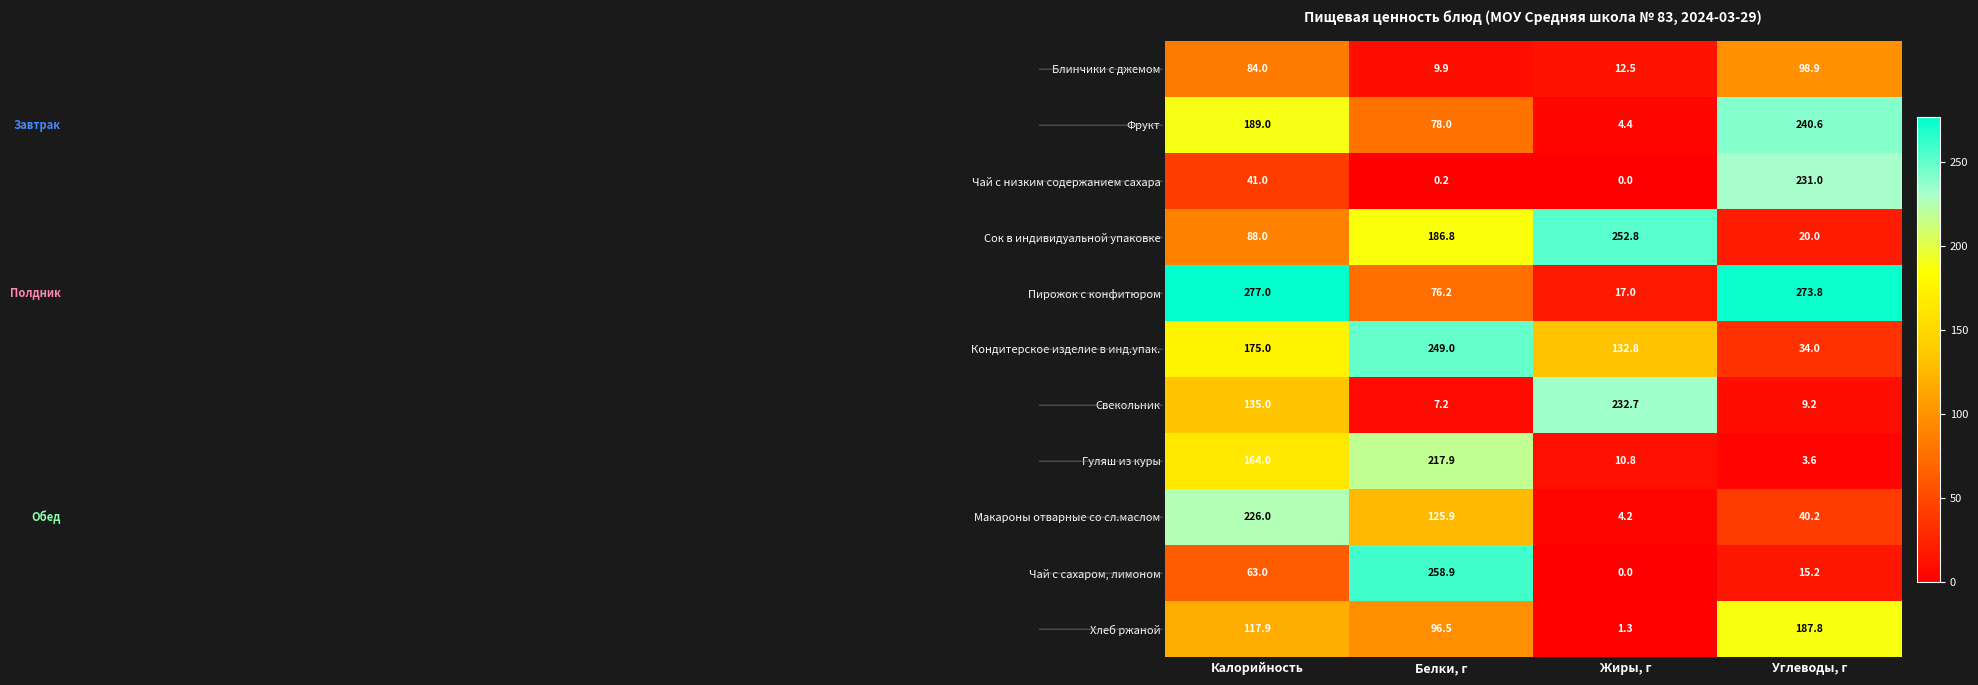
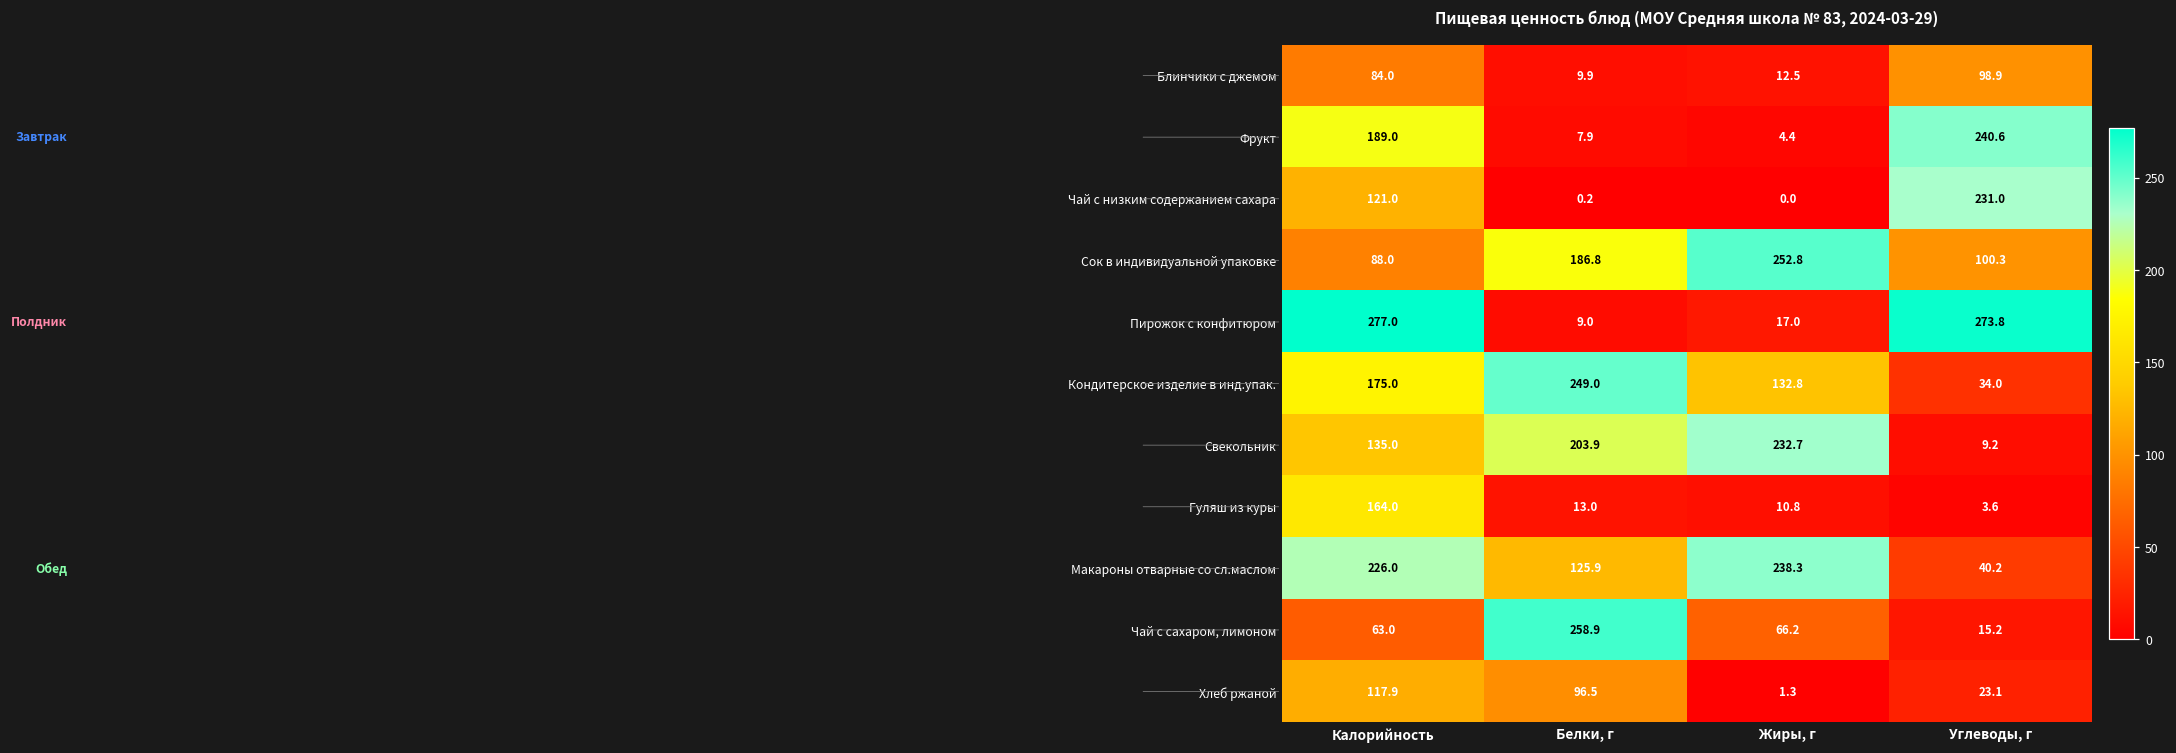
Фрукт, Белки, г: 78.0 -> 7.9
Чай с низким содержанием сахара, Калорийность: 41.0 -> 121.0
Сок в индивидуальной упаковке, Углеводы, г: 20.0 -> 100.3
Пирожок с конфитюром, Белки, г: 76.2 -> 9.0
Свекольник, Белки, г: 7.2 -> 203.9
Гуляш из куры, Белки, г: 217.9 -> 13.0
Макароны отварные со сл.маслом, Жиры, г: 4.2 -> 238.3
Чай с сахаром, лимоном, Жиры, г: 0.0 -> 66.2
Хлеб ржаной, Углеводы, г: 187.8 -> 23.1
